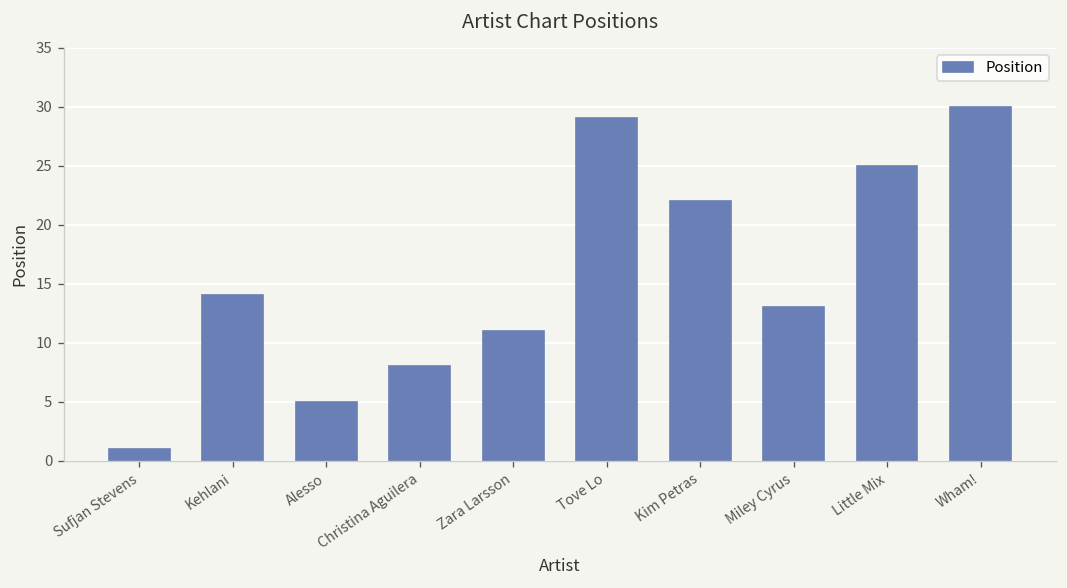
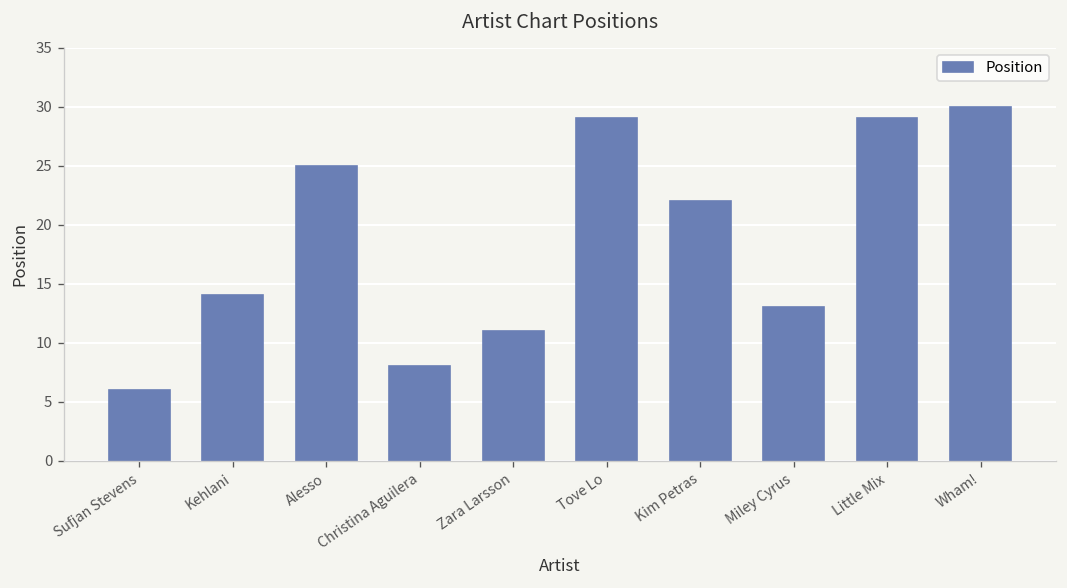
Sufjan Stevens: 1 -> 6
Alesso: 5 -> 25
Little Mix: 25 -> 29
